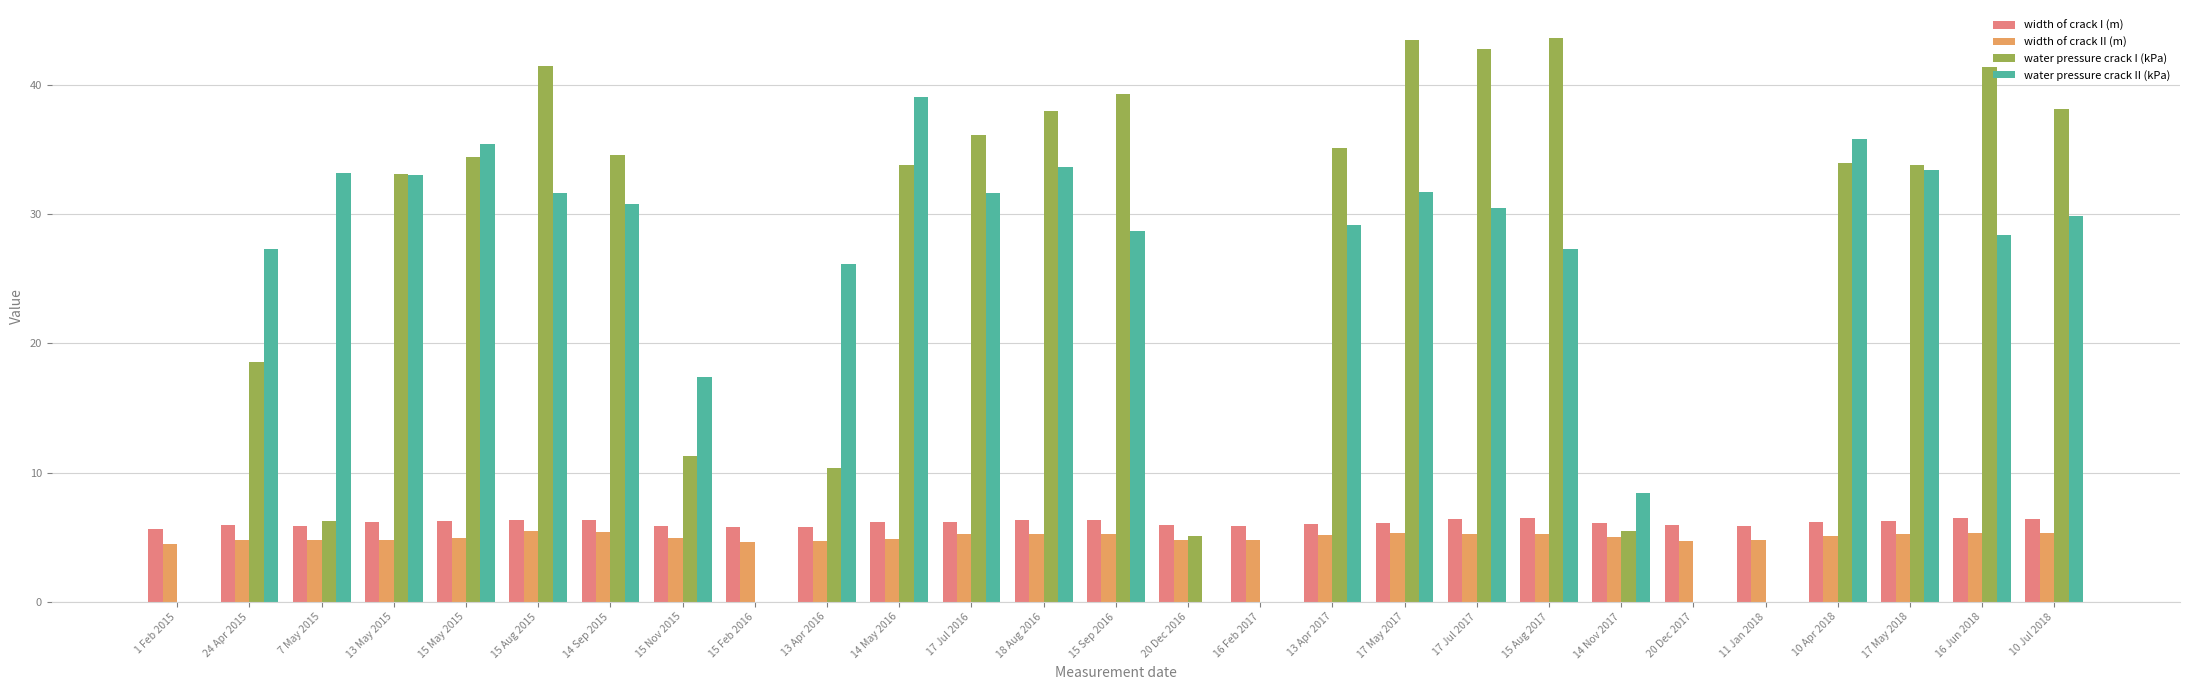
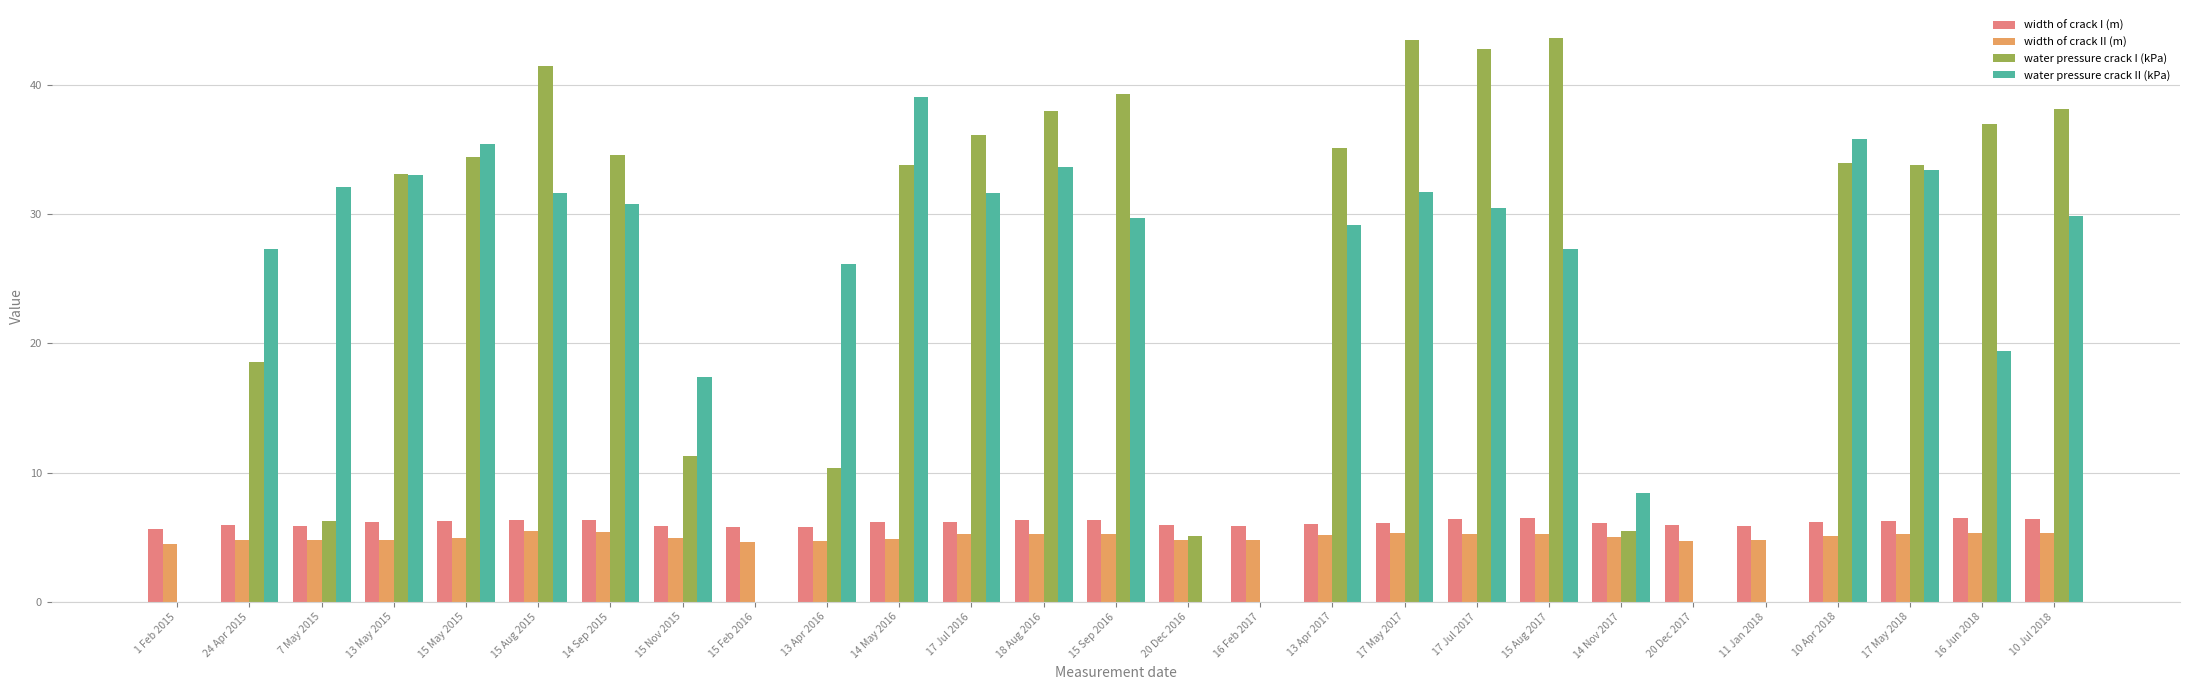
water pressure crack II (kPa), 7 May 2015: 33.2 -> 32.1
water pressure crack II (kPa), 15 Sep 2016: 28.7 -> 29.7
water pressure crack I (kPa), 16 Jun 2018: 41.4 -> 37.0
water pressure crack II (kPa), 16 Jun 2018: 28.4 -> 19.4
